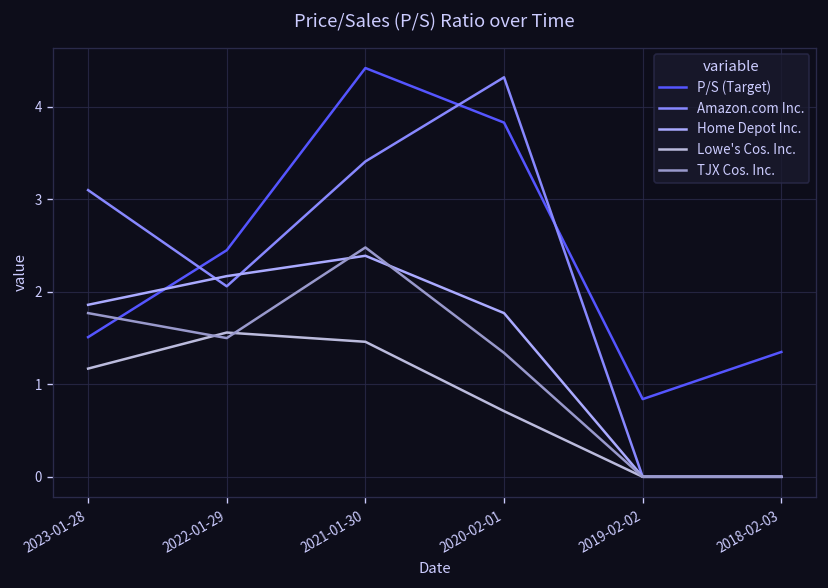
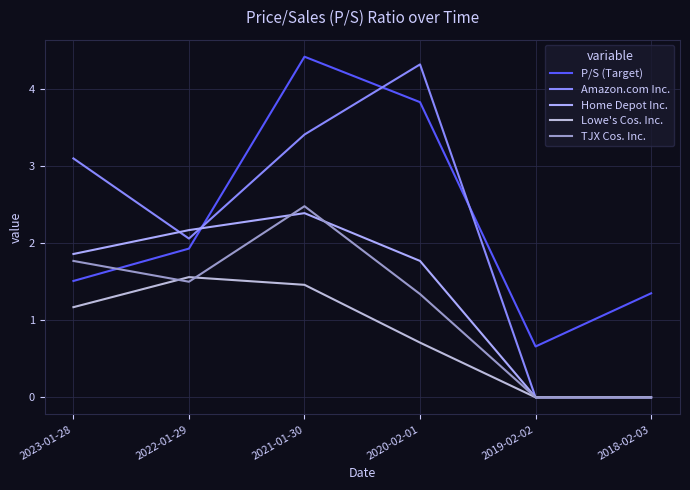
P/S (Target), 2022-01-29: 2.5 -> 1.9
P/S (Target), 2019-02-02: 0.8 -> 0.7
